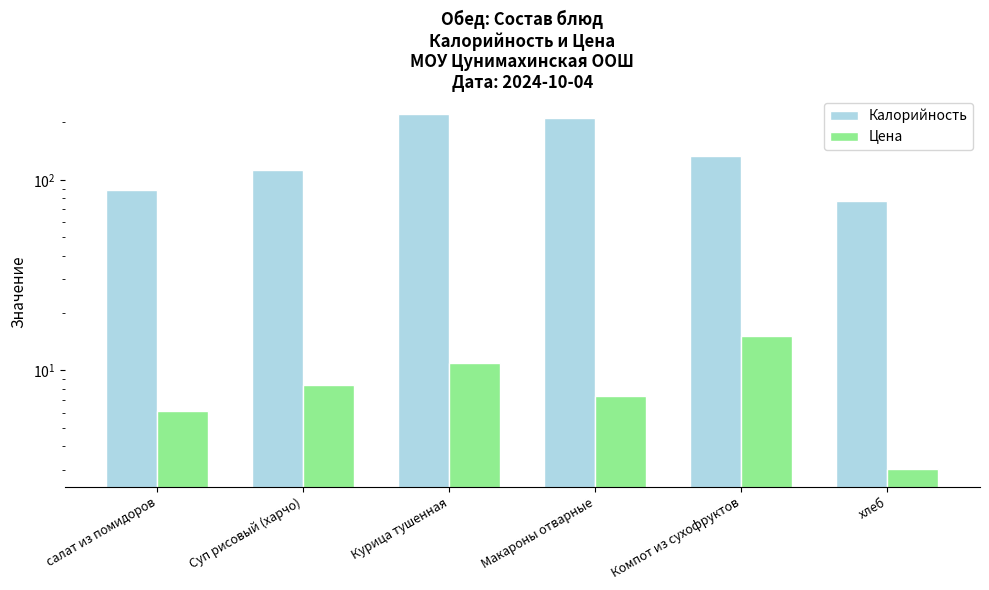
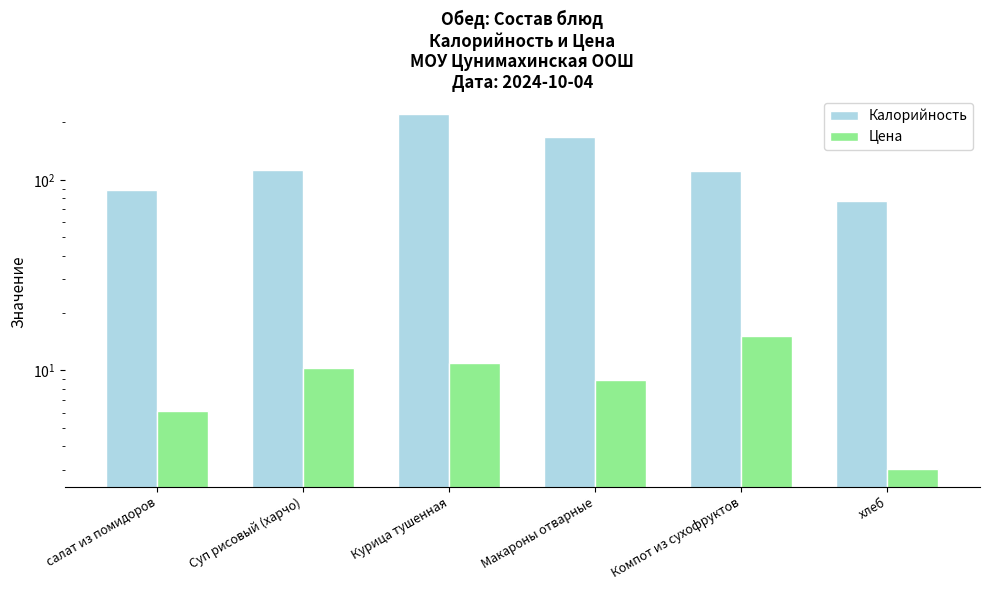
Цена, Суп рисовый (харчо): 8 -> 10
Калорийность, Макароны отварные: 210 -> 170
Цена, Макароны отварные: 7.3 -> 9
Калорийность, Компот из сухофруктов: 130 -> 110
